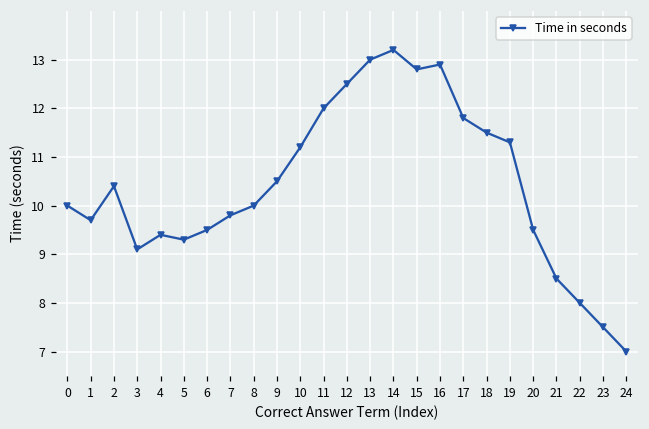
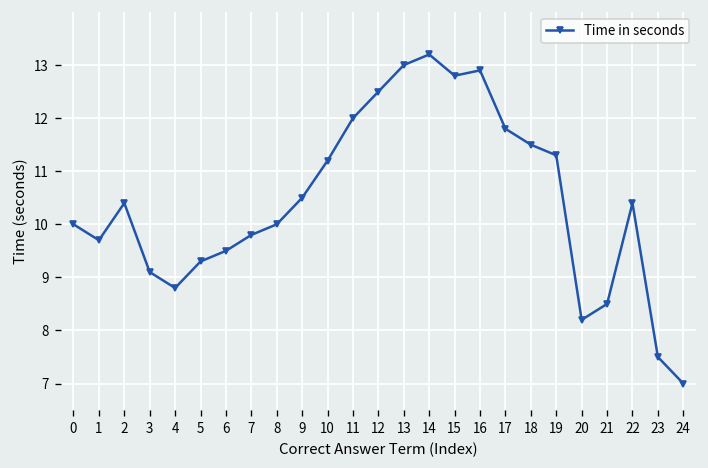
4: 9.4 -> 8.8
20: 9.5 -> 8.2
22: 8.0 -> 10.4
